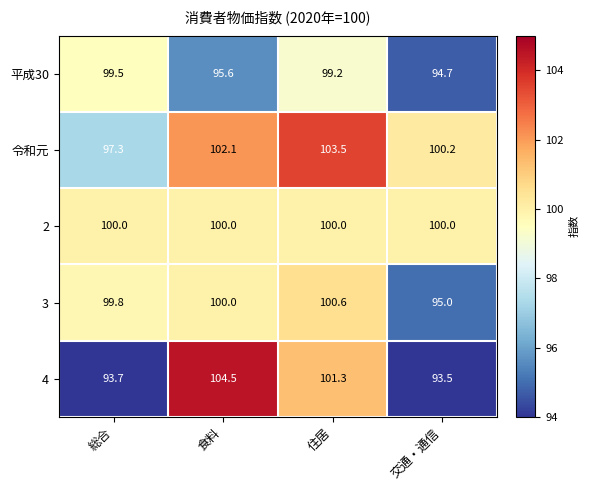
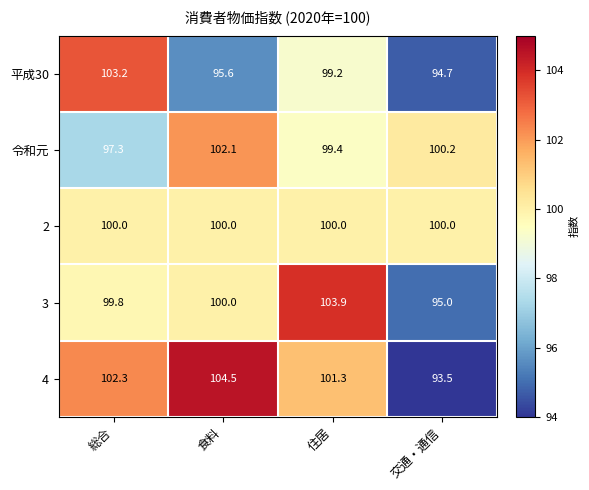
平成30, 総合: 99.5 -> 103.2
令和元, 住居: 103.5 -> 99.4
3, 住居: 100.6 -> 103.9
4, 総合: 93.7 -> 102.3
